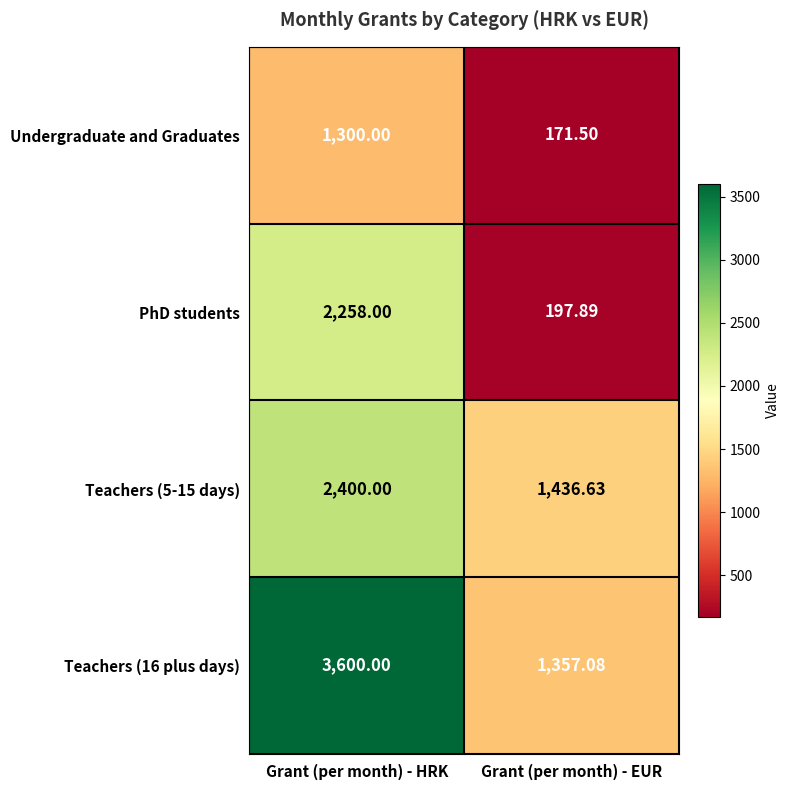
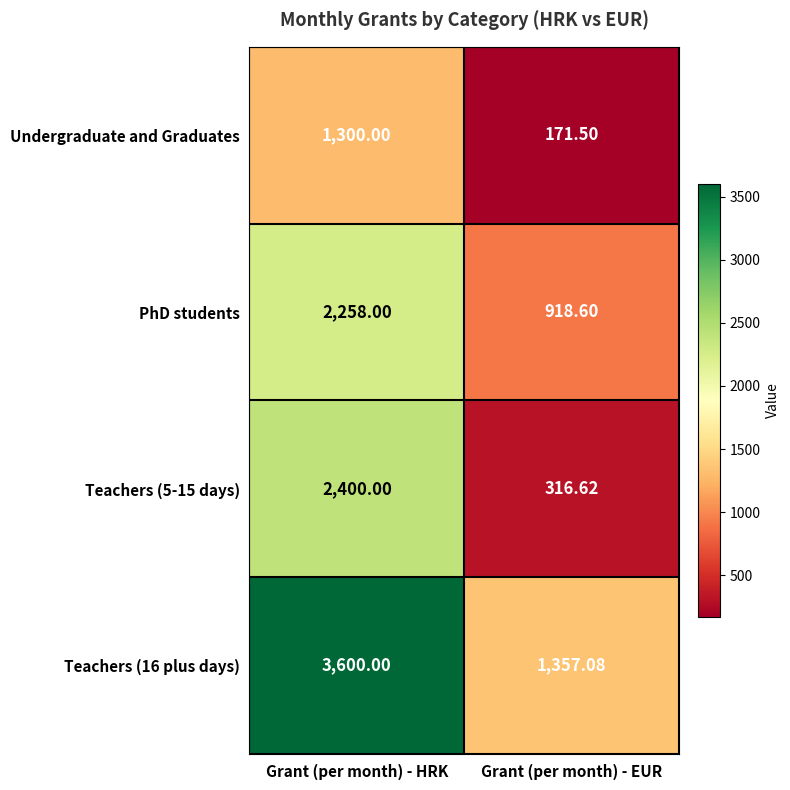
PhD students, Grant (per month) - EUR: 197.89 -> 918.60
Teachers (5-15 days), Grant (per month) - EUR: 1,436.63 -> 316.62
